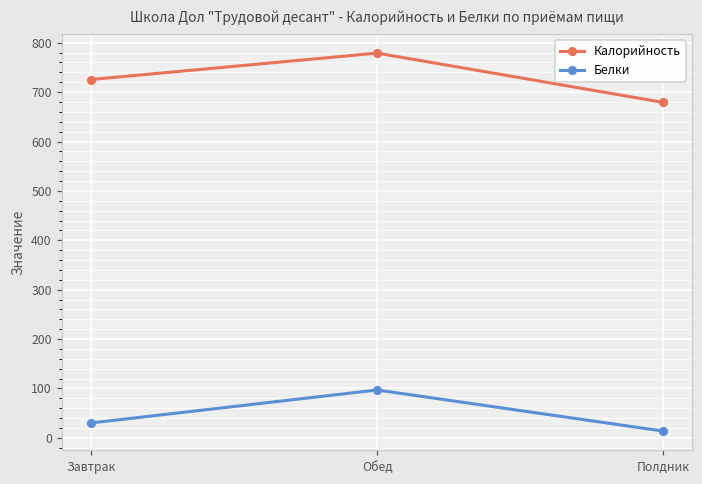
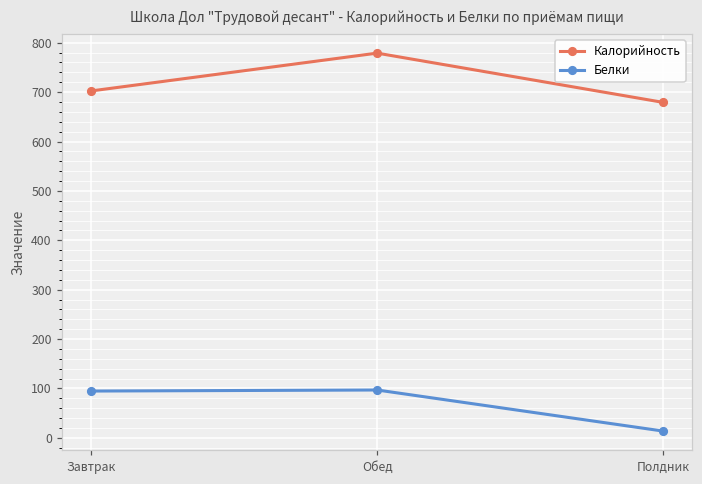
Калорийность, Завтрак: 730 -> 700
Белки, Завтрак: 30 -> 90
